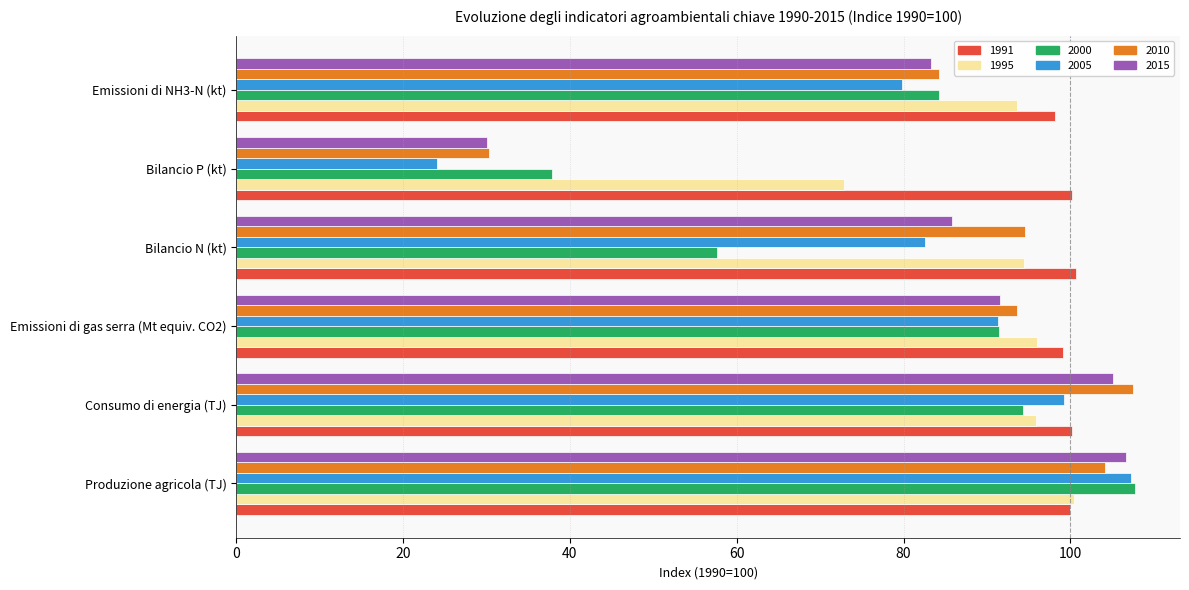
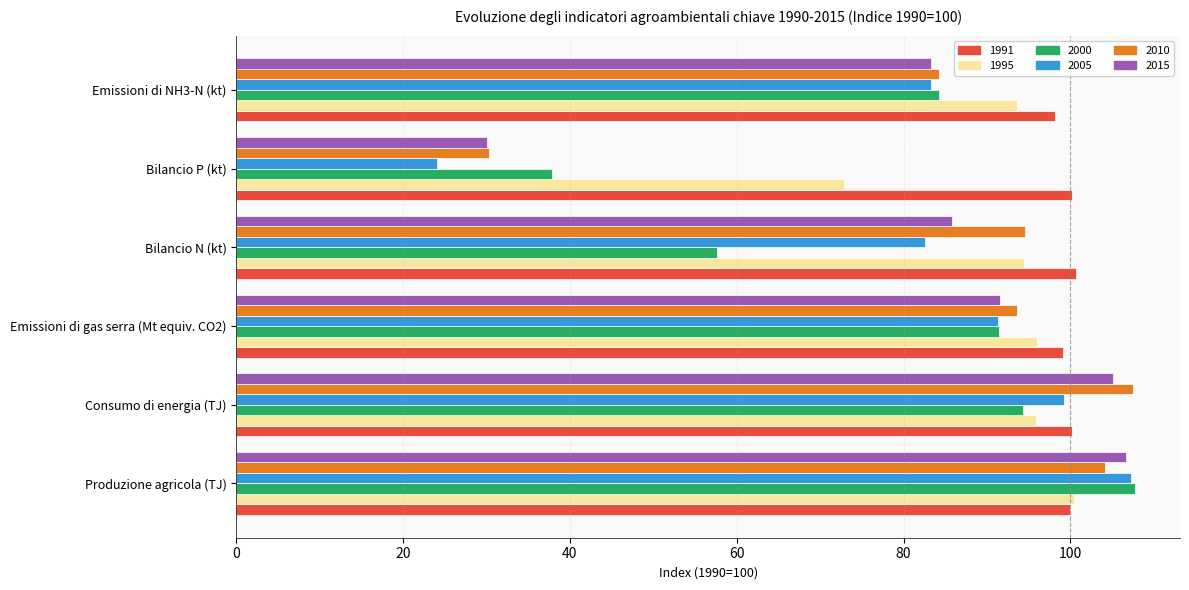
2005, Emissioni di NH3-N (kt): 80 -> 83
